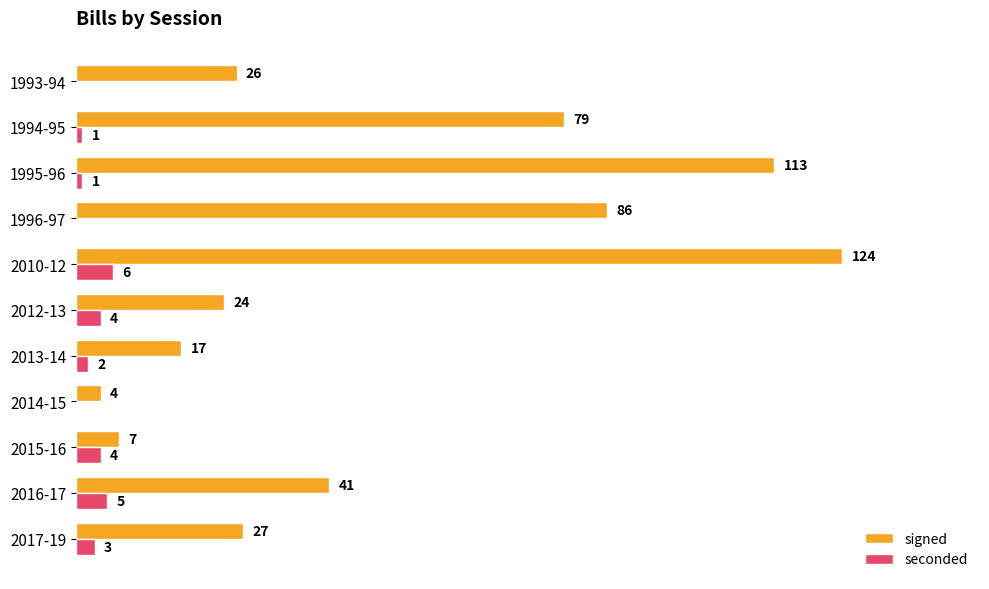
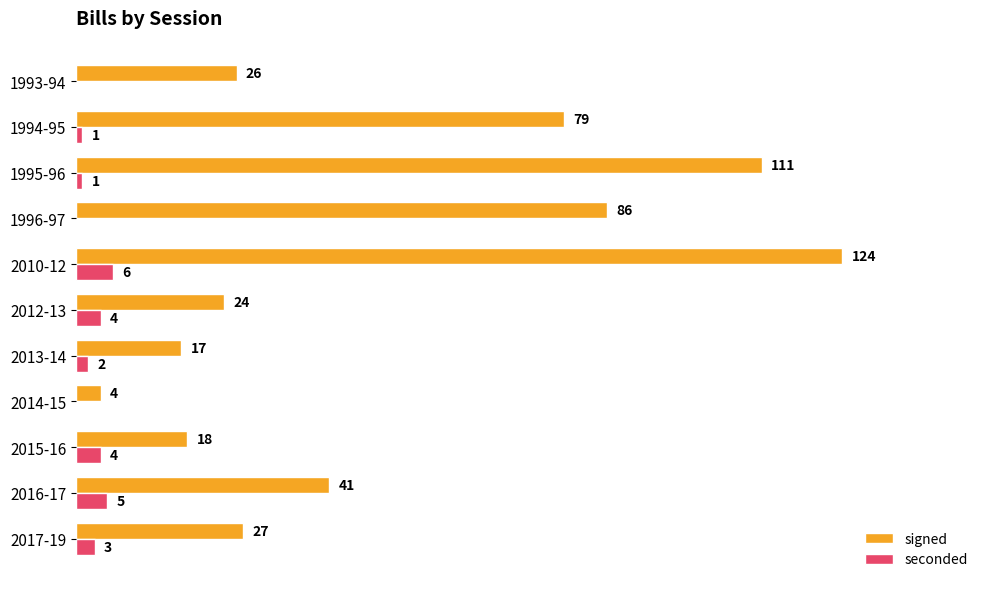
signed, 1995-96: 113 -> 111
signed, 2015-16: 7 -> 18
